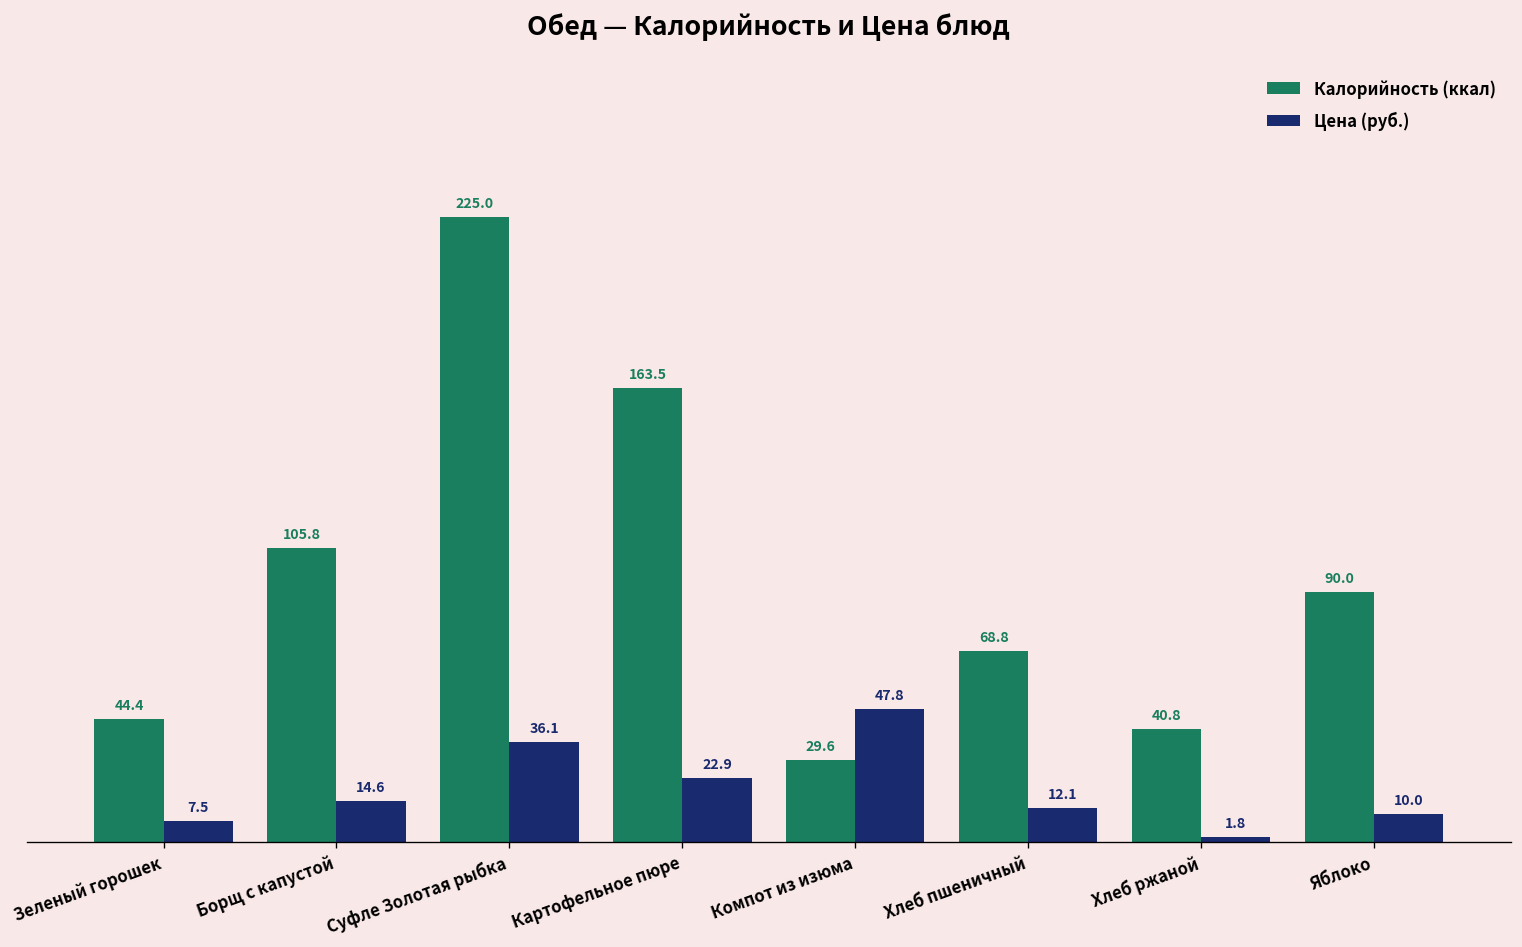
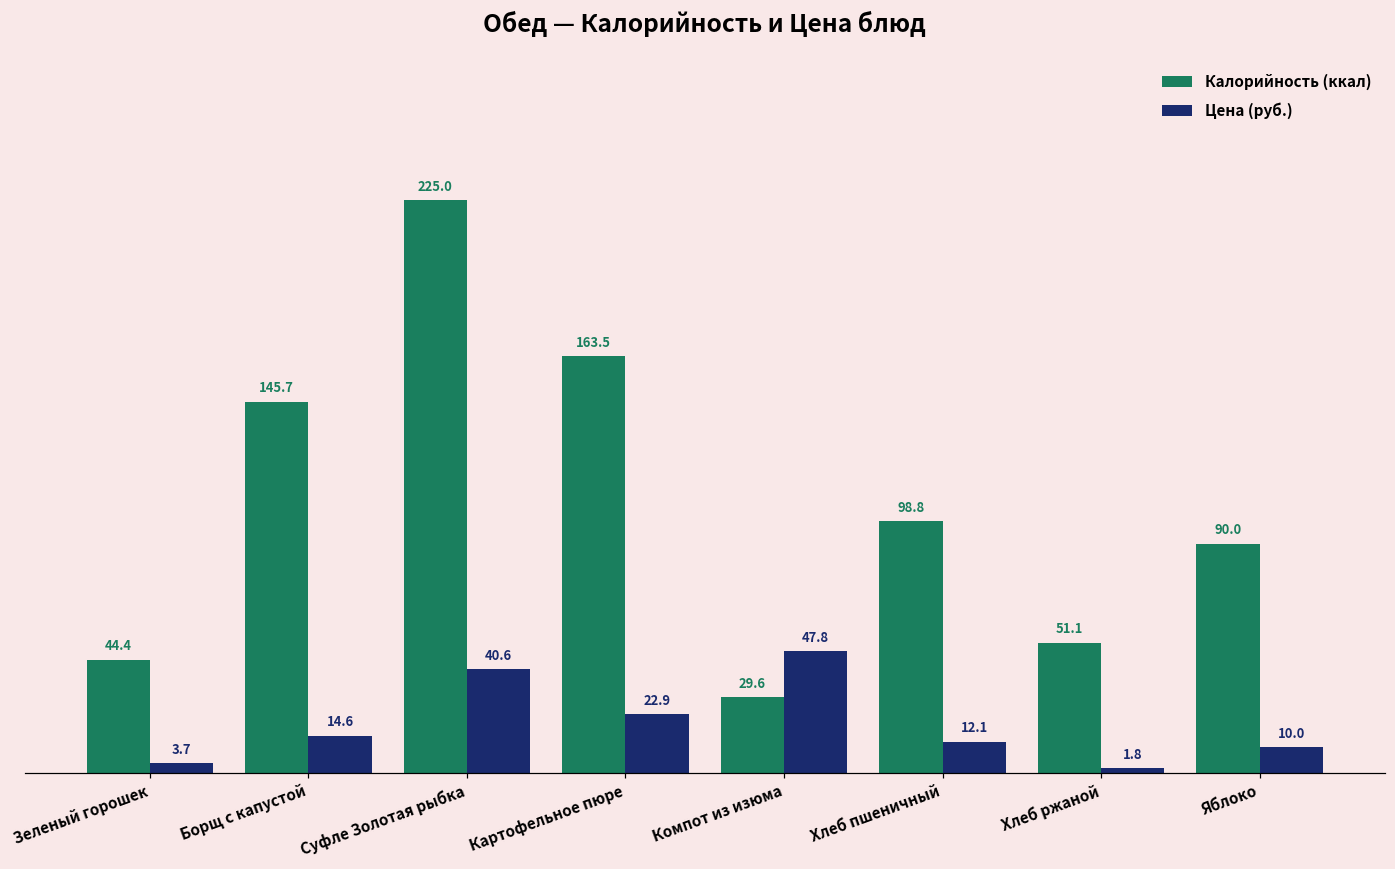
Цена (руб.), Зеленый горошек: 7.5 -> 3.7
Калорийность (ккал), Борщ с капустой: 105.8 -> 145.7
Цена (руб.), Суфле Золотая рыбка: 36.1 -> 40.6
Калорийность (ккал), Хлеб пшеничный: 68.8 -> 98.8
Калорийность (ккал), Хлеб ржаной: 40.8 -> 51.1
